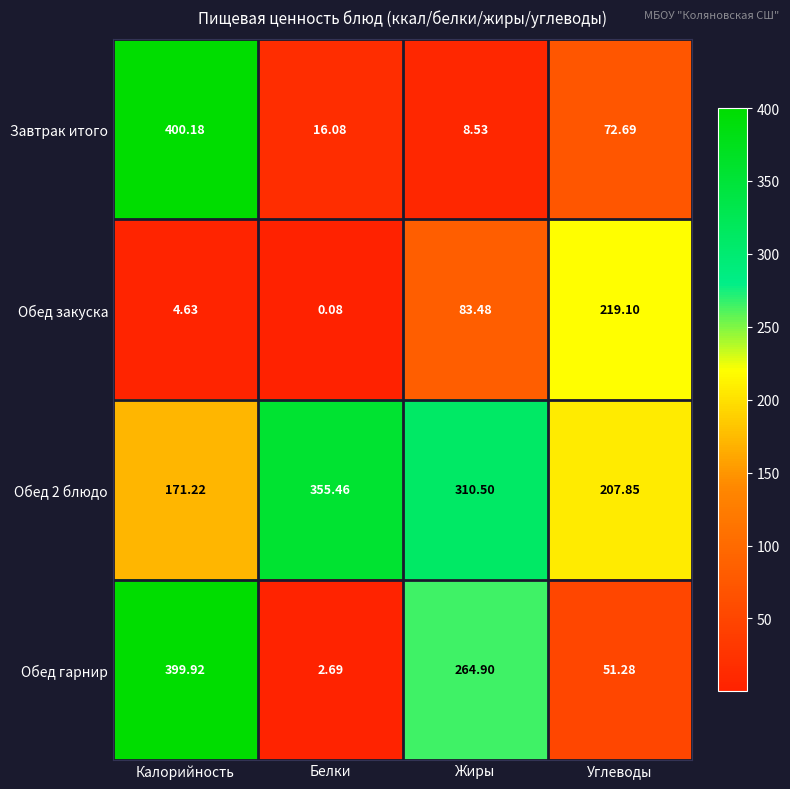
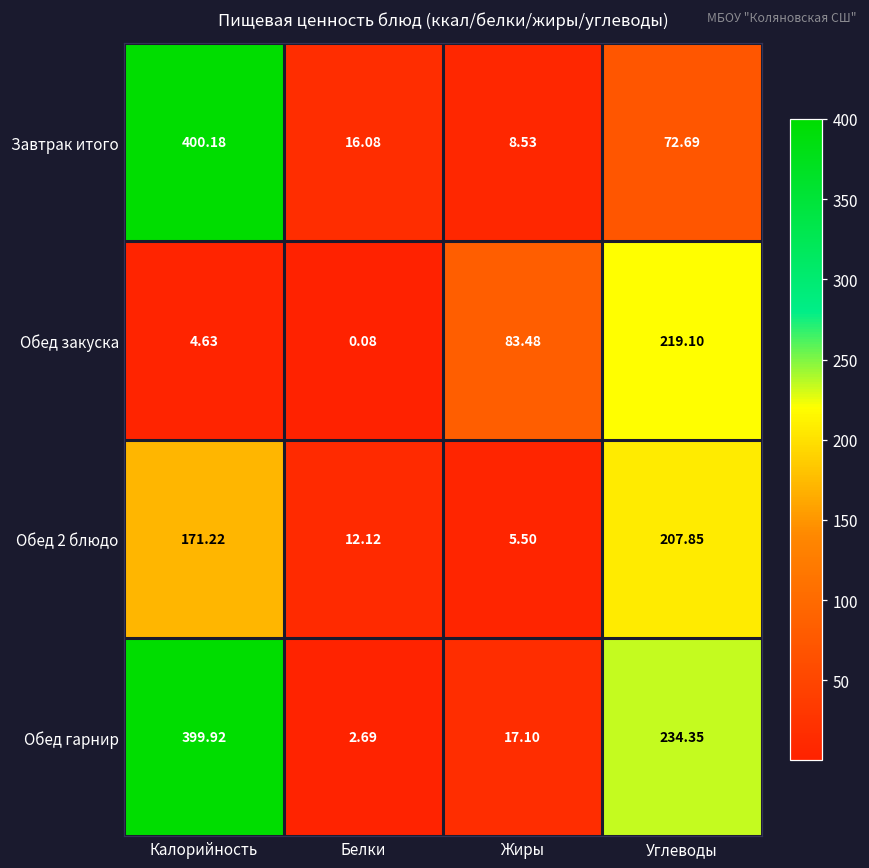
Обед 2 блюдо, Белки: 355.46 -> 12.12
Обед 2 блюдо, Жиры: 310.50 -> 5.50
Обед гарнир, Жиры: 264.90 -> 17.10
Обед гарнир, Углеводы: 51.28 -> 234.35
